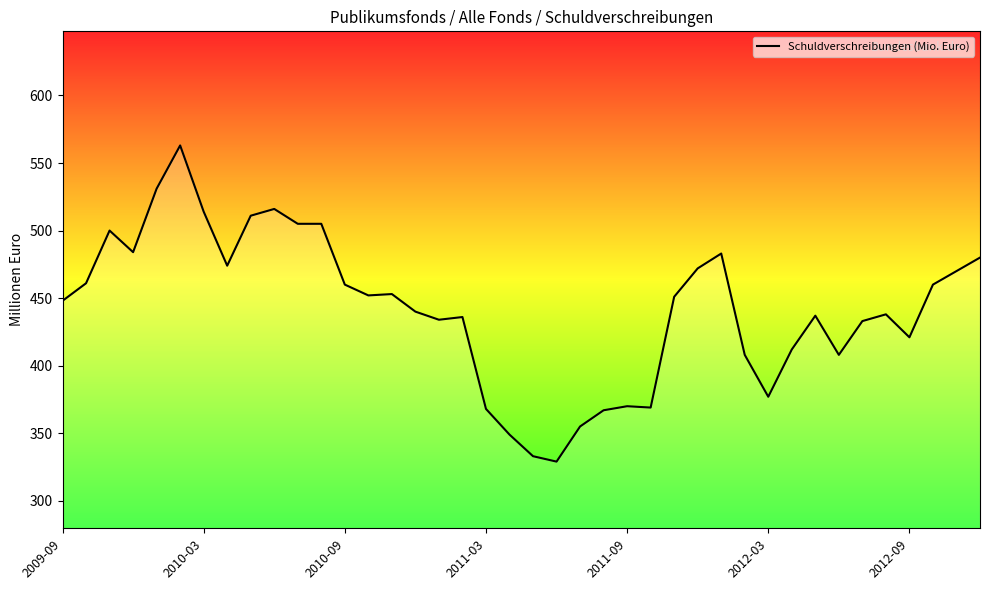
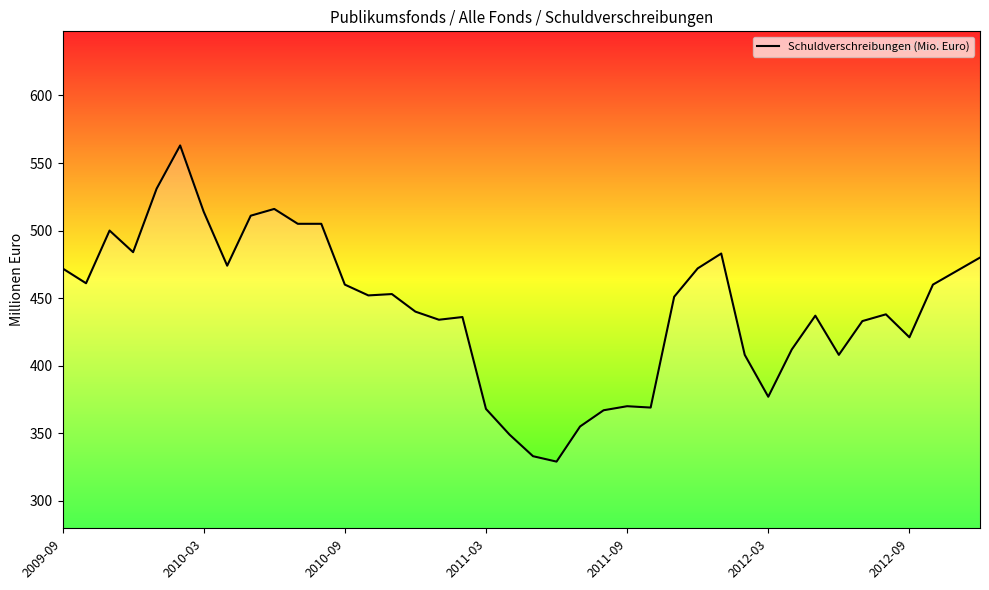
2009-09: 448 -> 472
